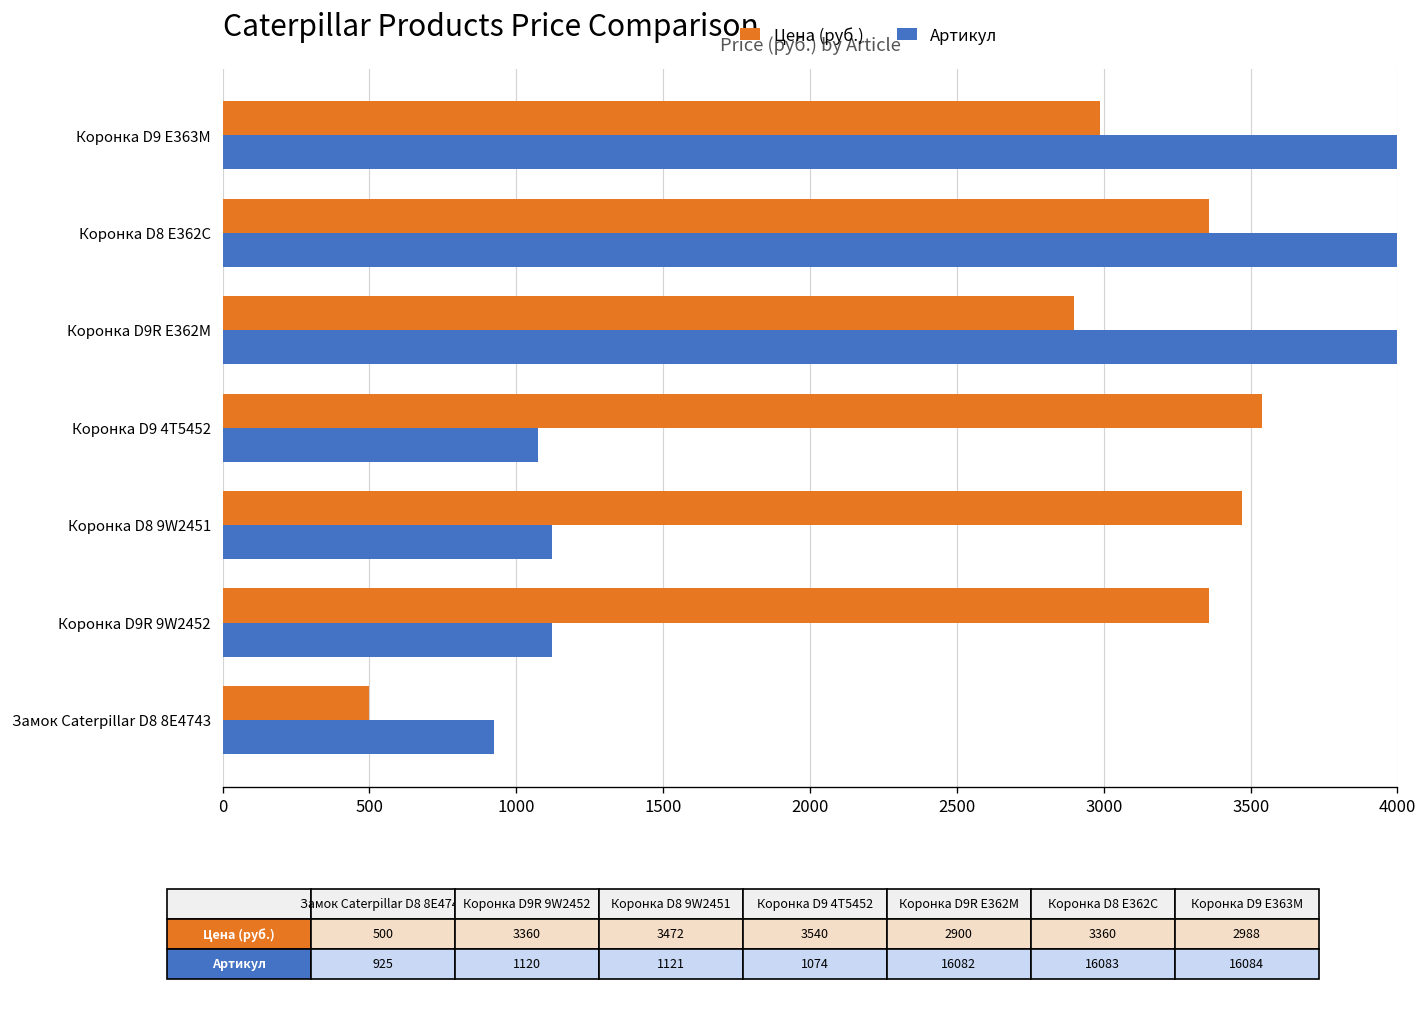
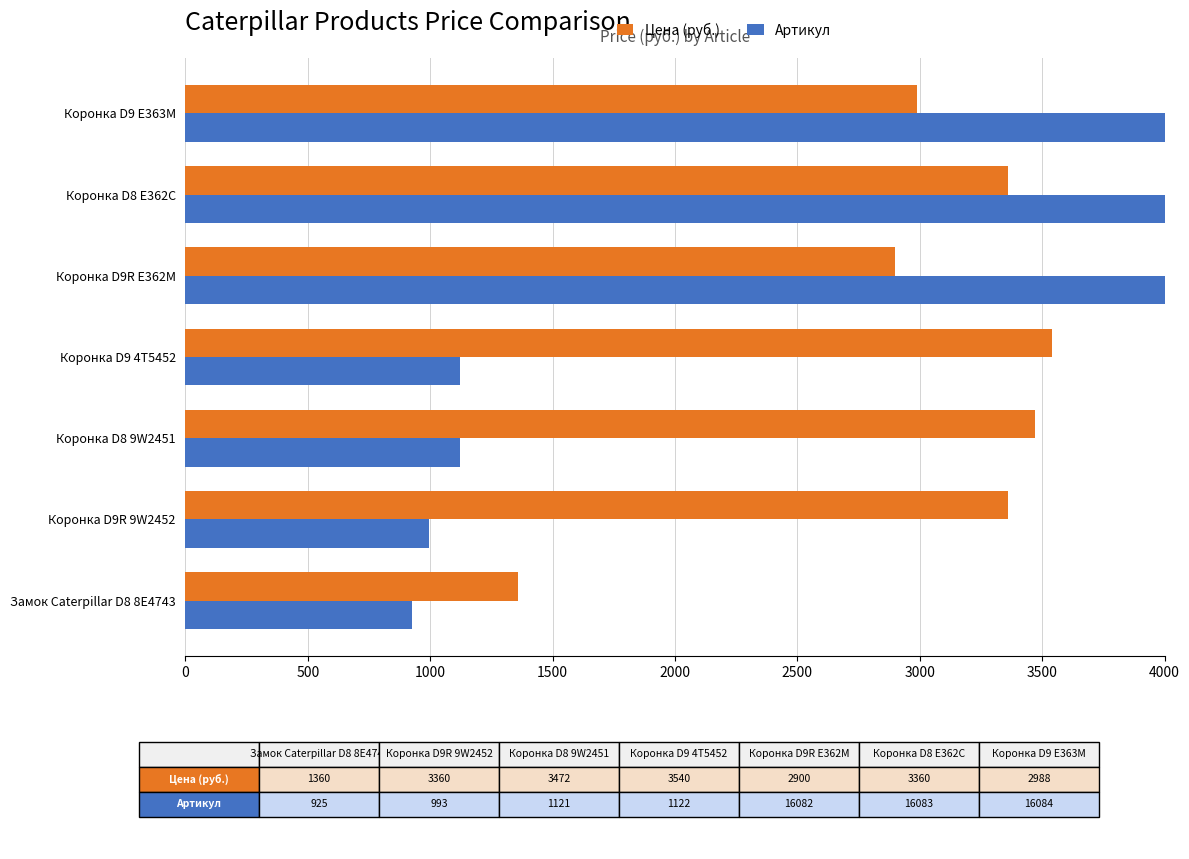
Артикул, Коронка D9 4T5452: 1074 -> 1122
Артикул, Коронка D9R 9W2452: 1120 -> 993
Цена (руб.), Замок Caterpillar D8 8E4743: 500 -> 1360
